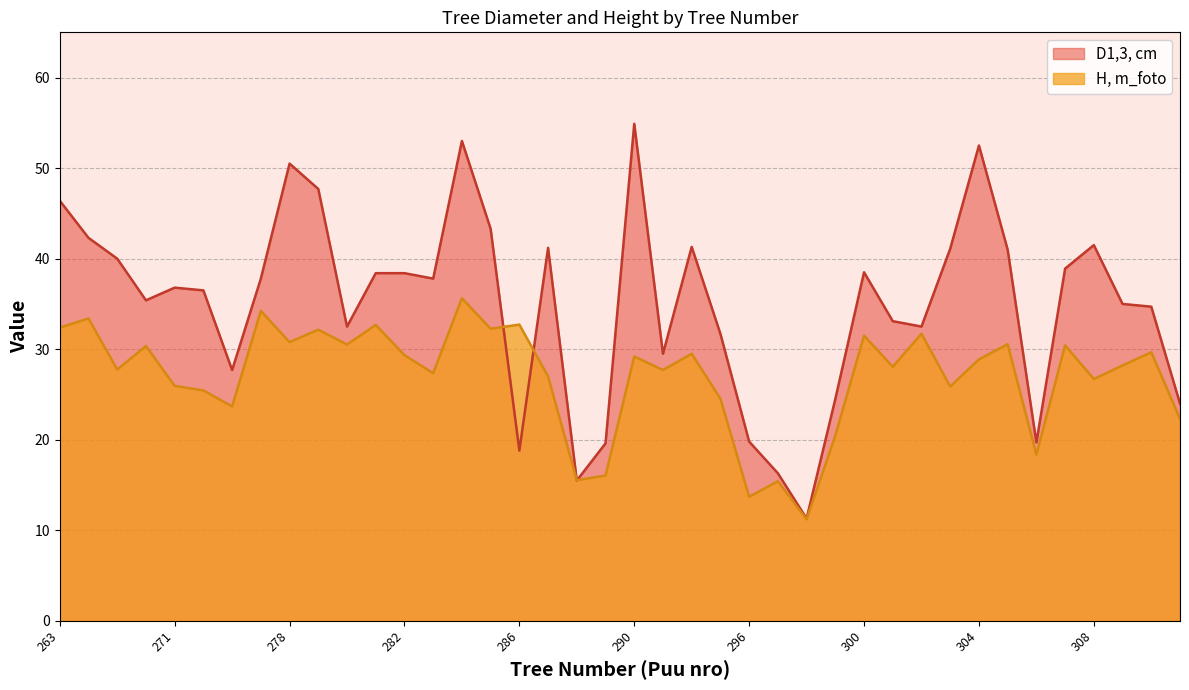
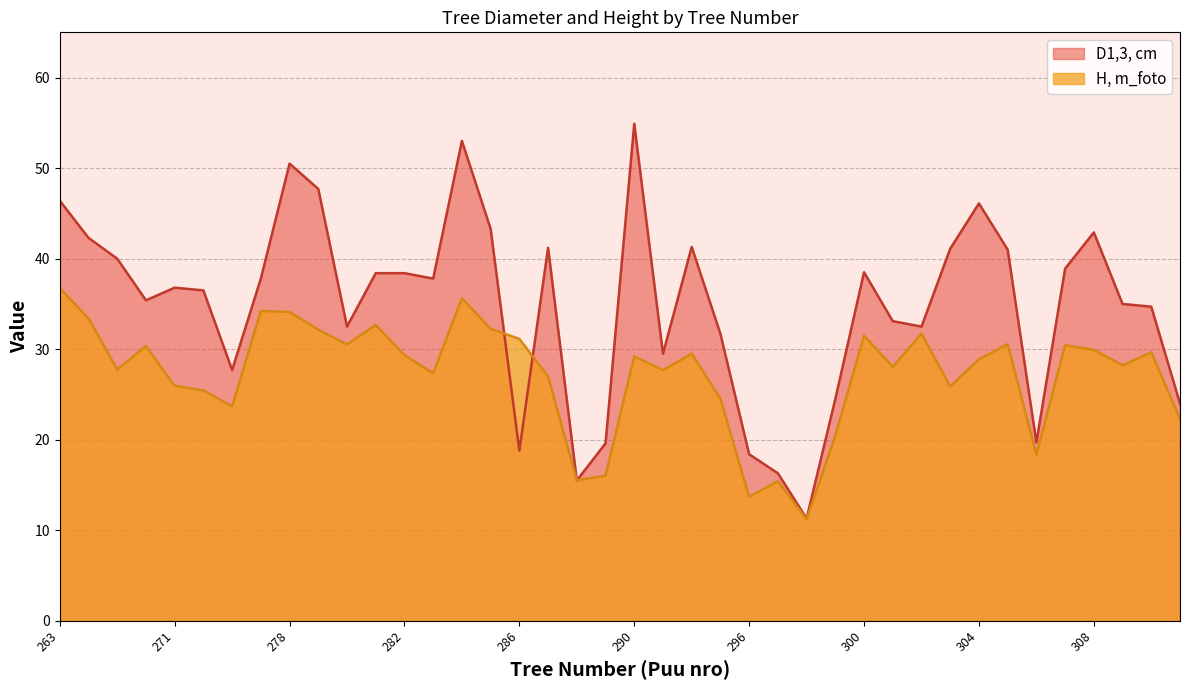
H, m_foto, 263: 32 -> 37
H, m_foto, 278: 31 -> 34
H, m_foto, 286: 33 -> 31
D1,3, cm, 296: 20 -> 18
D1,3, cm, 304: 53 -> 46
D1,3, cm, 308: 42 -> 43
H, m_foto, 308: 27 -> 30
